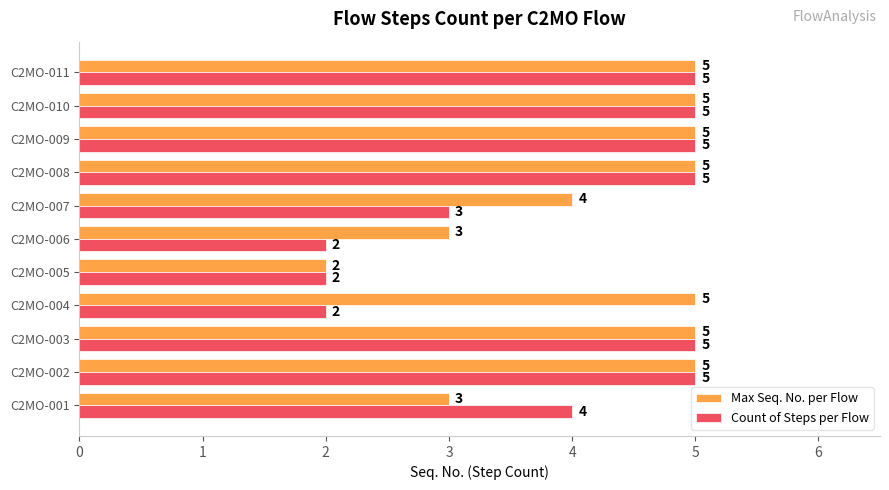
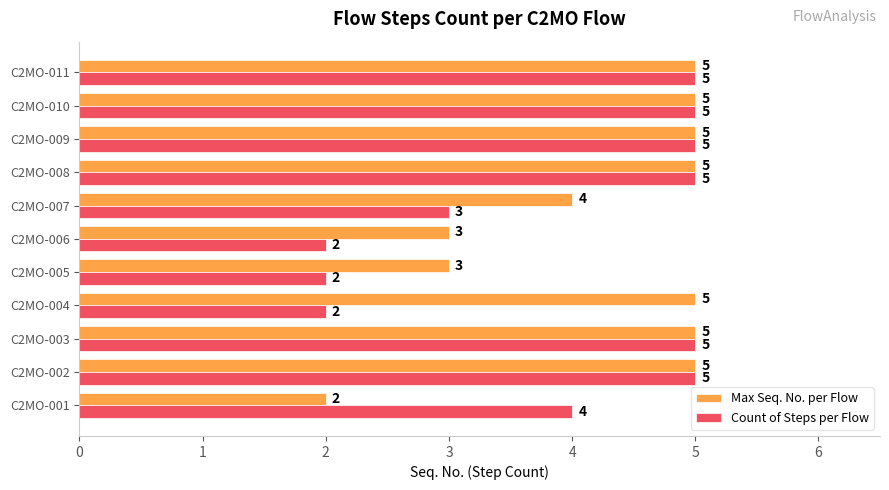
Max Seq. No. per Flow, C2MO-005: 2 -> 3
Max Seq. No. per Flow, C2MO-001: 3 -> 2
